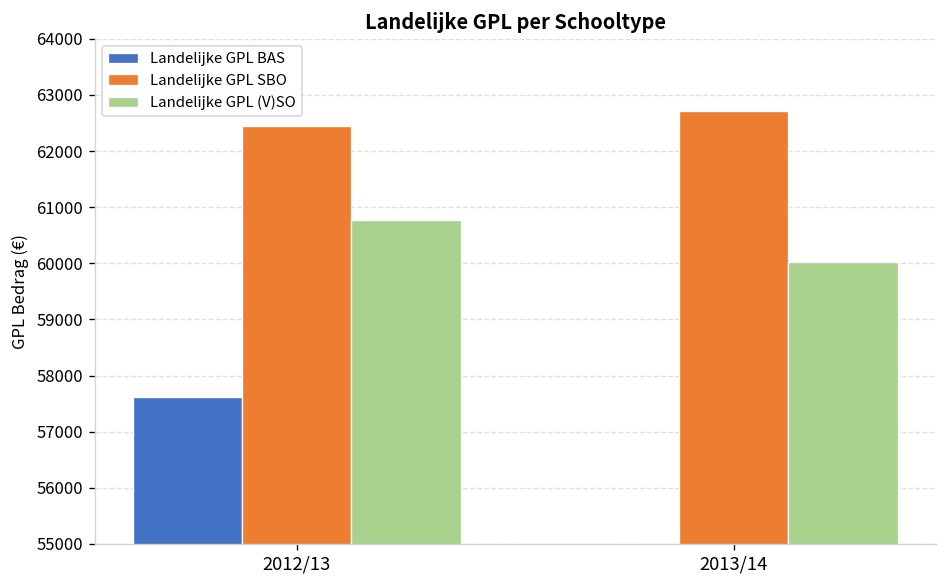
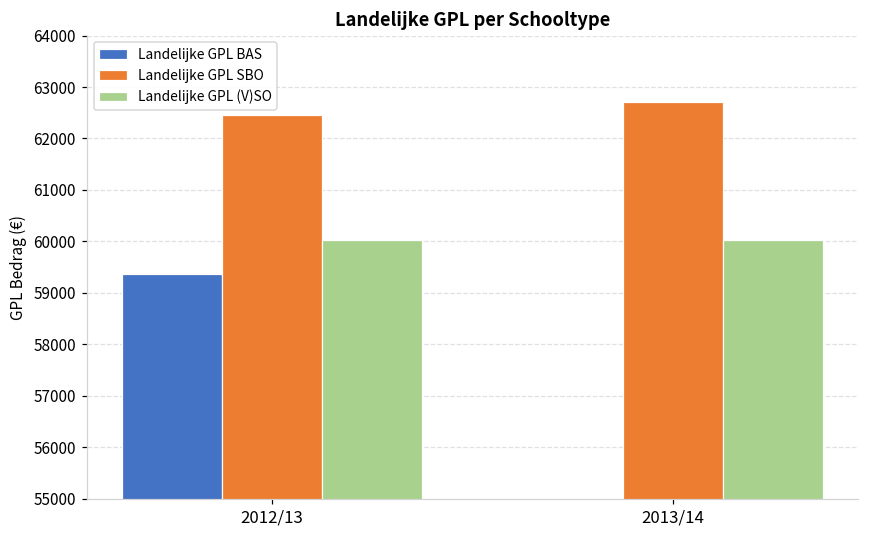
Landelijke GPL BAS, 2012/13: 57600 -> 59400
Landelijke GPL (V)SO, 2012/13: 60800 -> 60000
